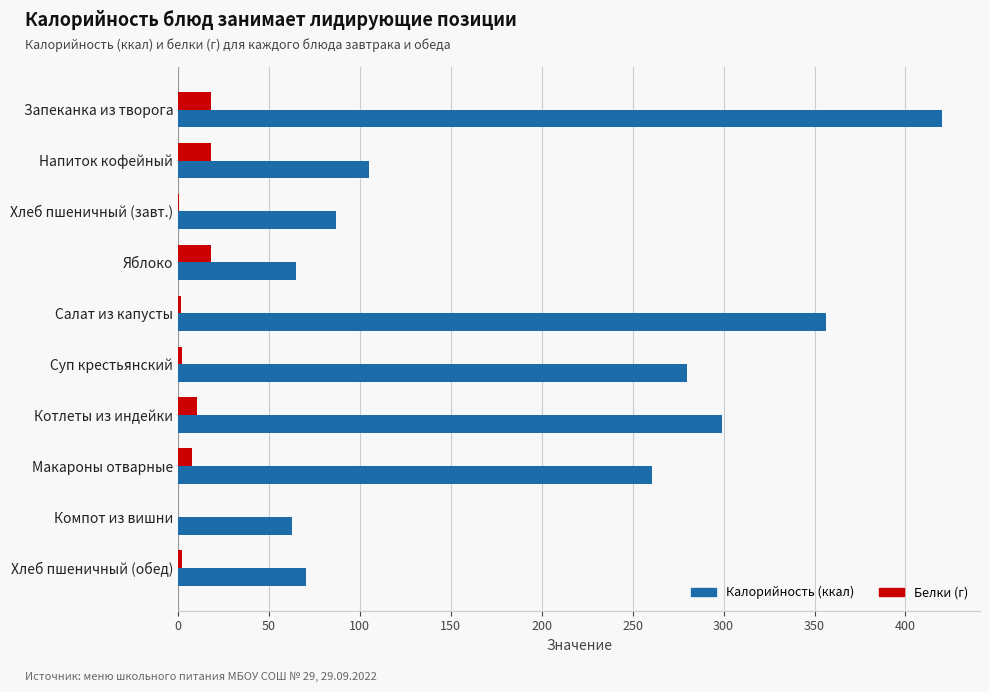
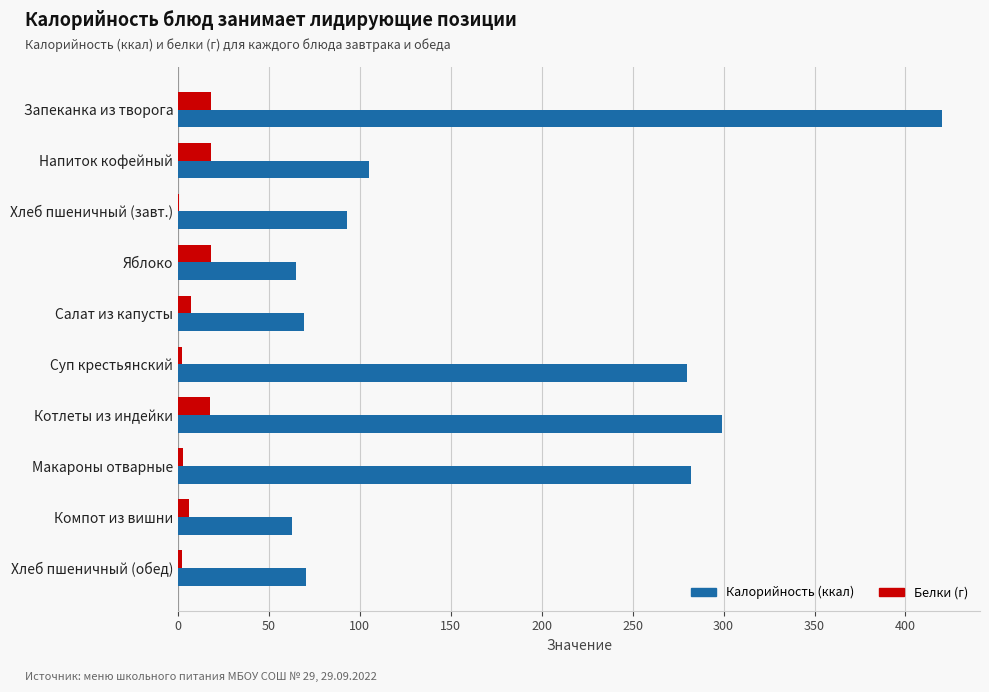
Калорийность (ккал), Хлеб пшеничный (завт.): 87 -> 93
Белки (г), Салат из капусты: 2 -> 7
Калорийность (ккал), Салат из капусты: 356 -> 69
Белки (г), Котлеты из индейки: 11 -> 17
Белки (г), Макароны отварные: 7 -> 3
Калорийность (ккал), Макароны отварные: 261 -> 282
Белки (г), Компот из вишни: 0 -> 6
